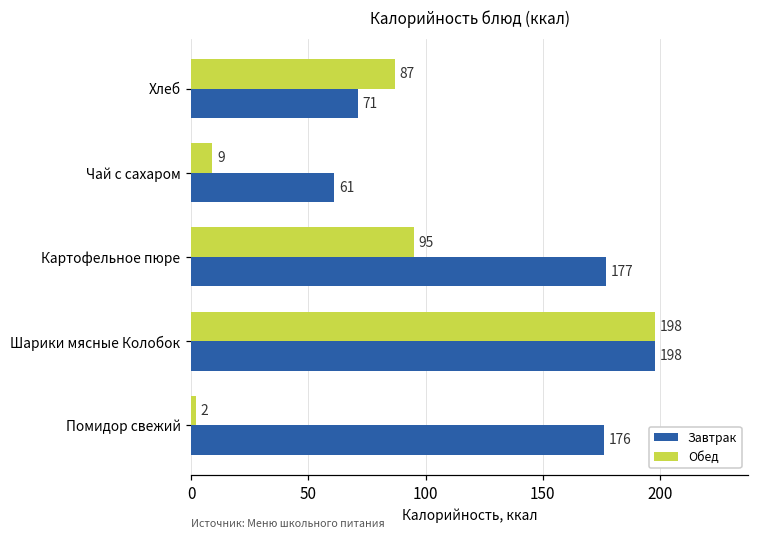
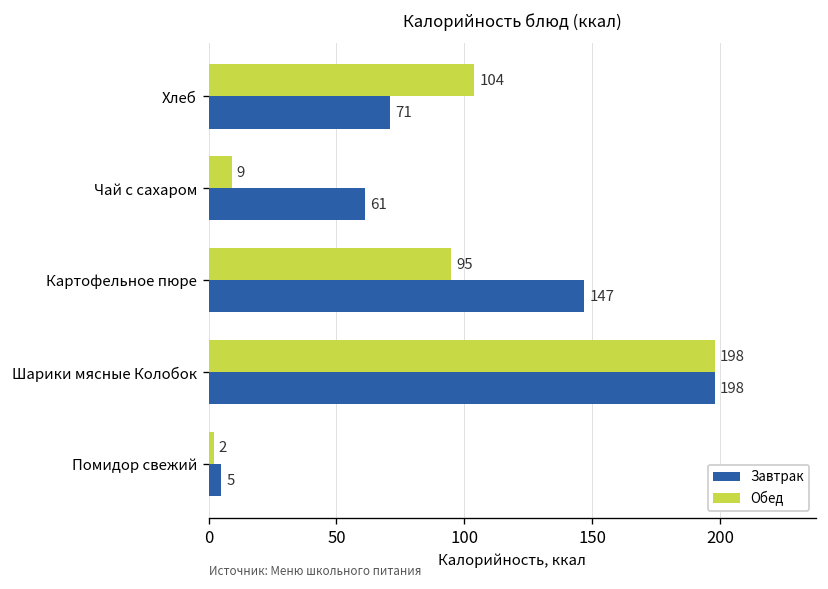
Обед, Хлеб: 87 -> 104
Завтрак, Картофельное пюре: 177 -> 147
Завтрак, Помидор свежий: 176 -> 5
